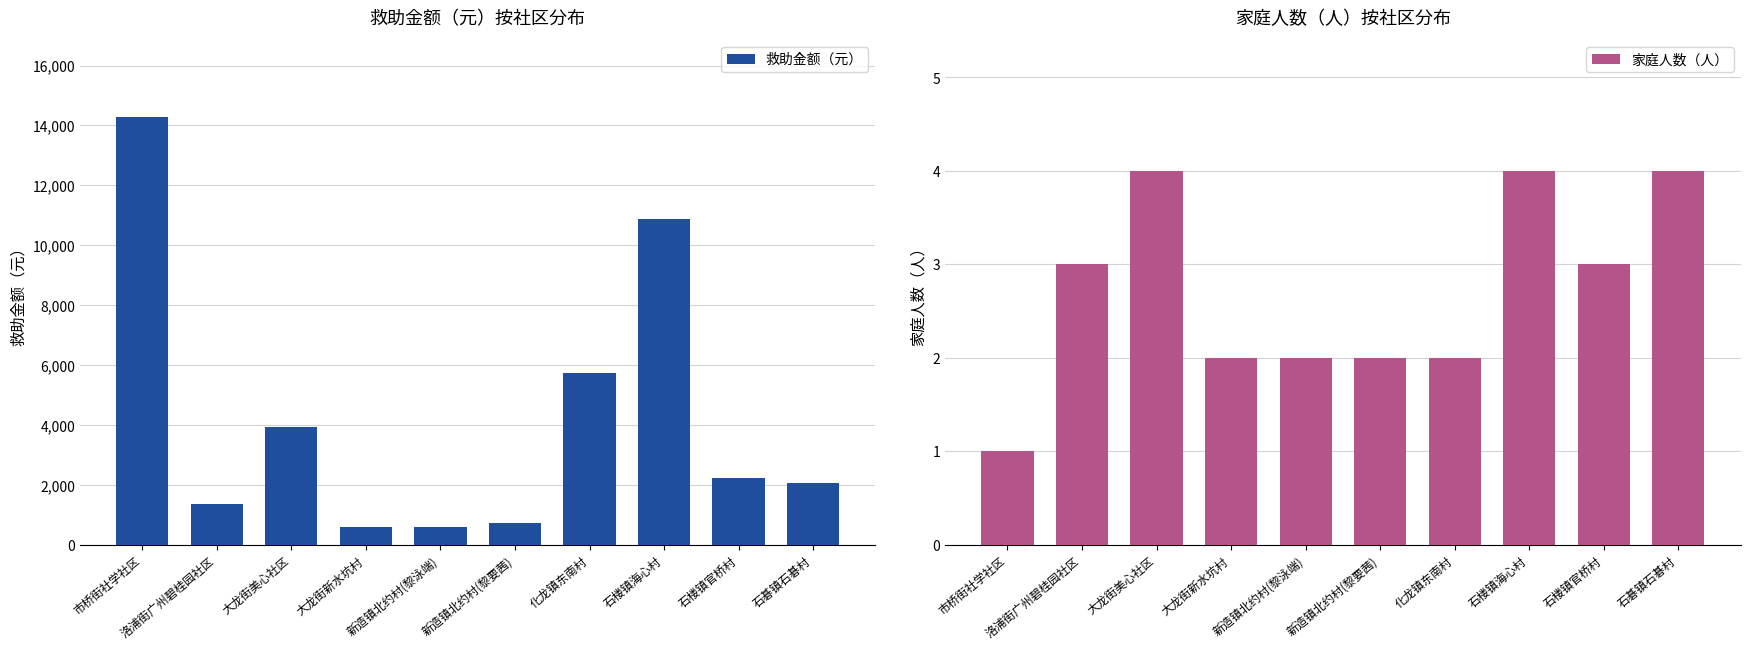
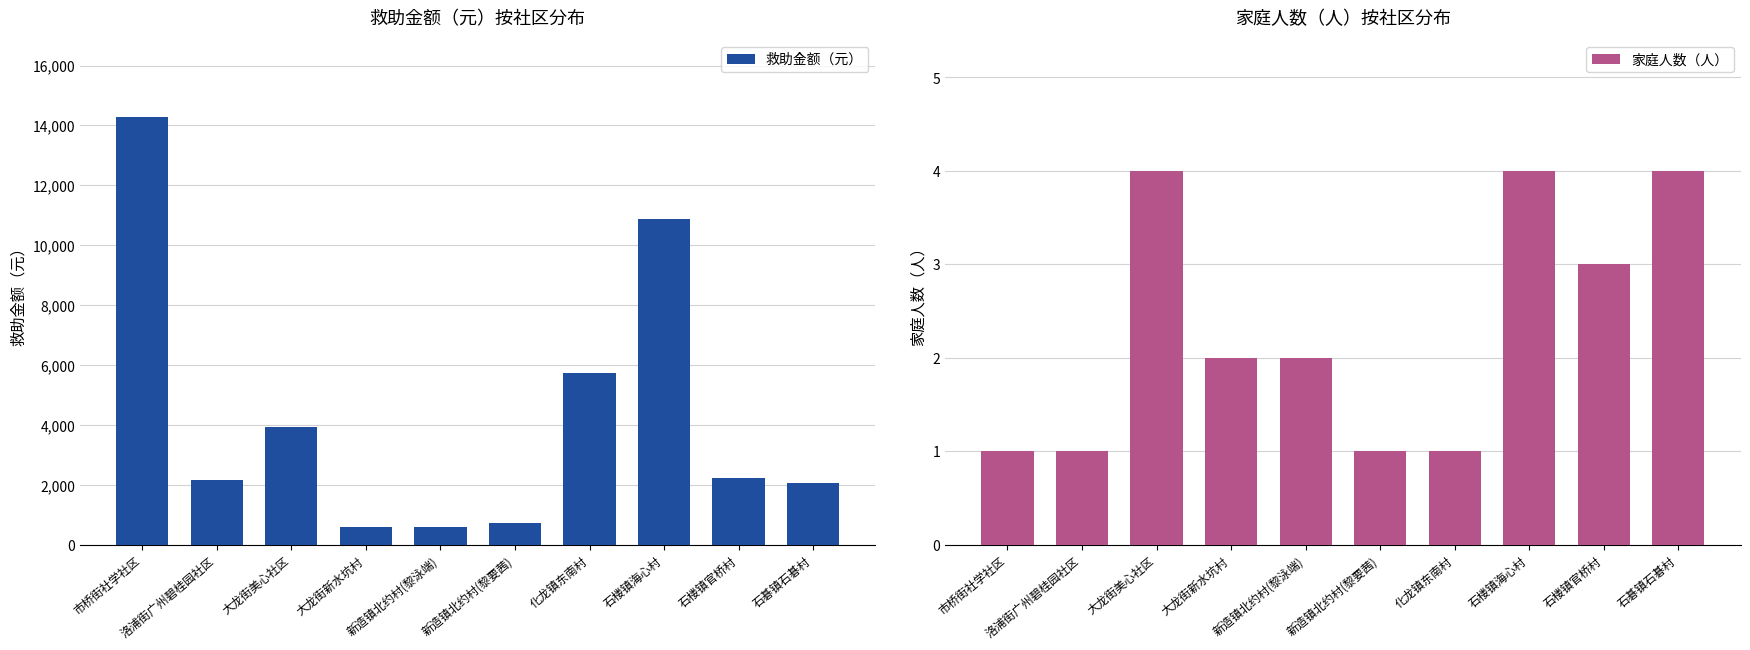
救助金额（元）按社区分布, 洛浦街广州碧桂园社区: 1,400 -> 2,200
家庭人数（人）按社区分布, 洛浦街广州碧桂园社区: 3 -> 1
家庭人数（人）按社区分布, 新造镇北约村(黎要茜): 2 -> 1
家庭人数（人）按社区分布, 化龙镇东南村: 2 -> 1
